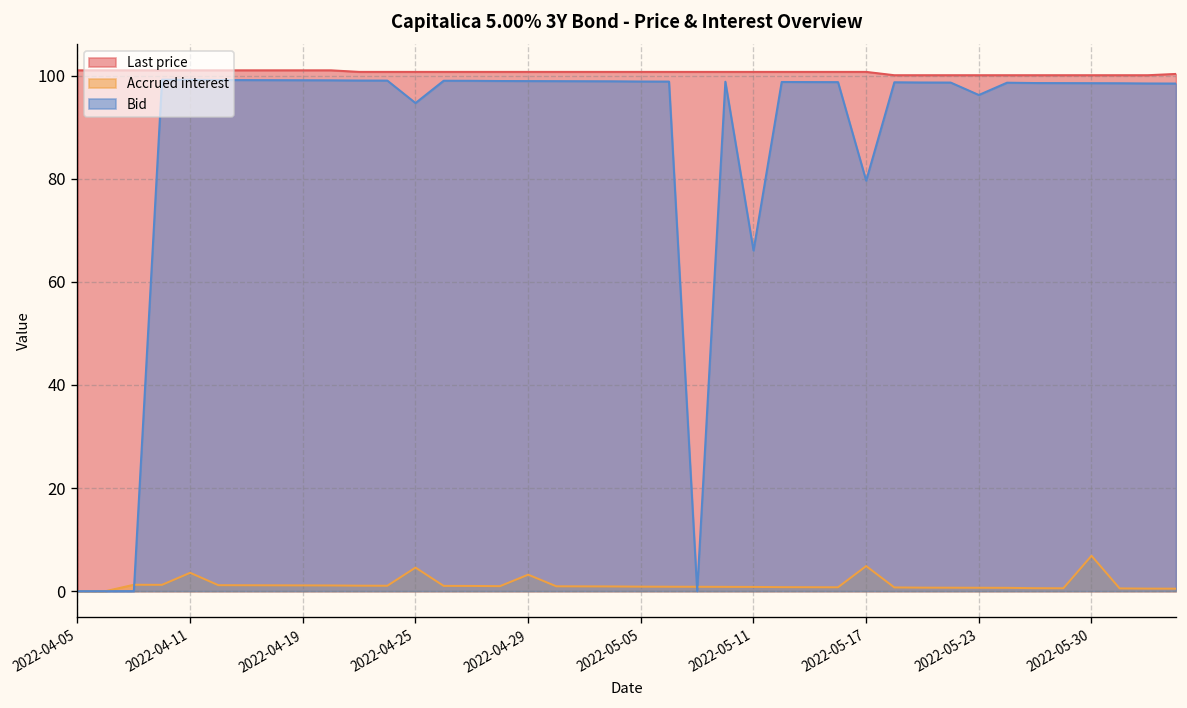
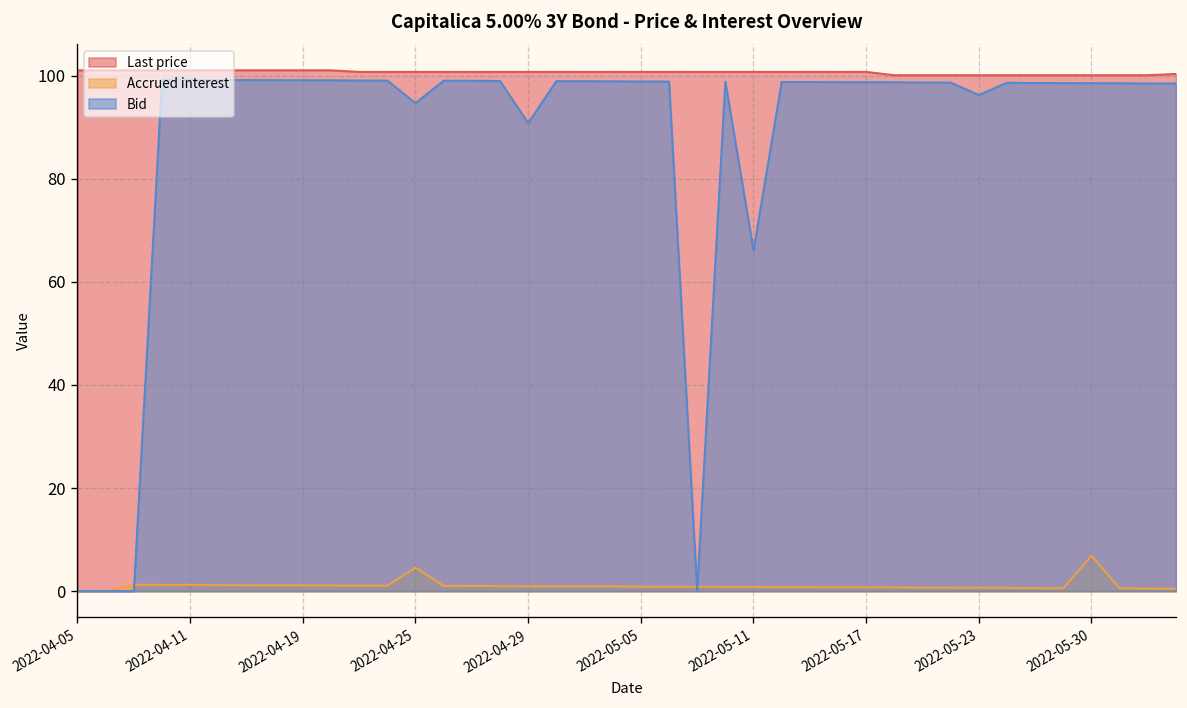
Accrued interest, 2022-04-11: 4 -> 1
Accrued interest, 2022-04-29: 3 -> 1
Bid, 2022-04-29: 99 -> 91
Accrued interest, 2022-05-17: 5 -> 1
Bid, 2022-05-17: 80 -> 99
